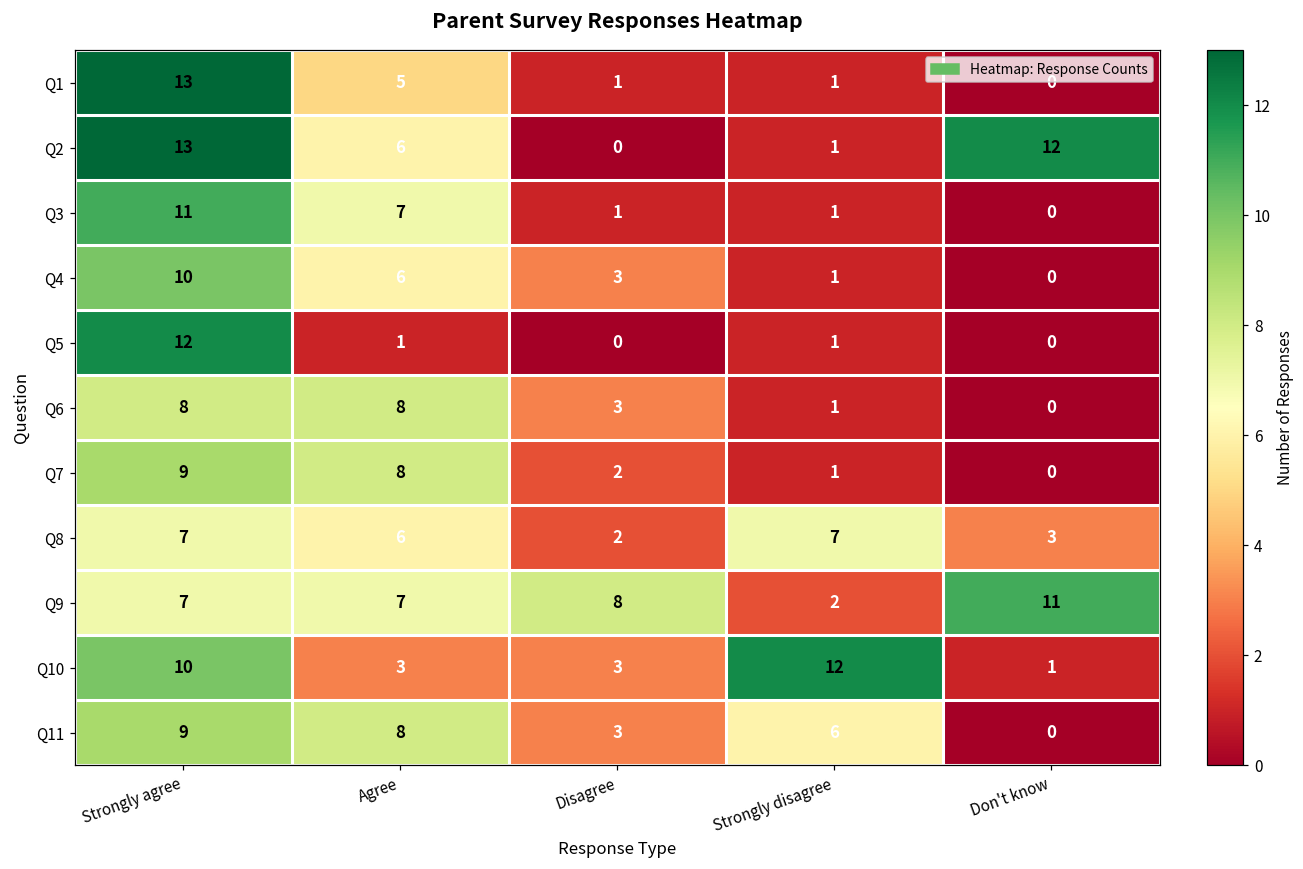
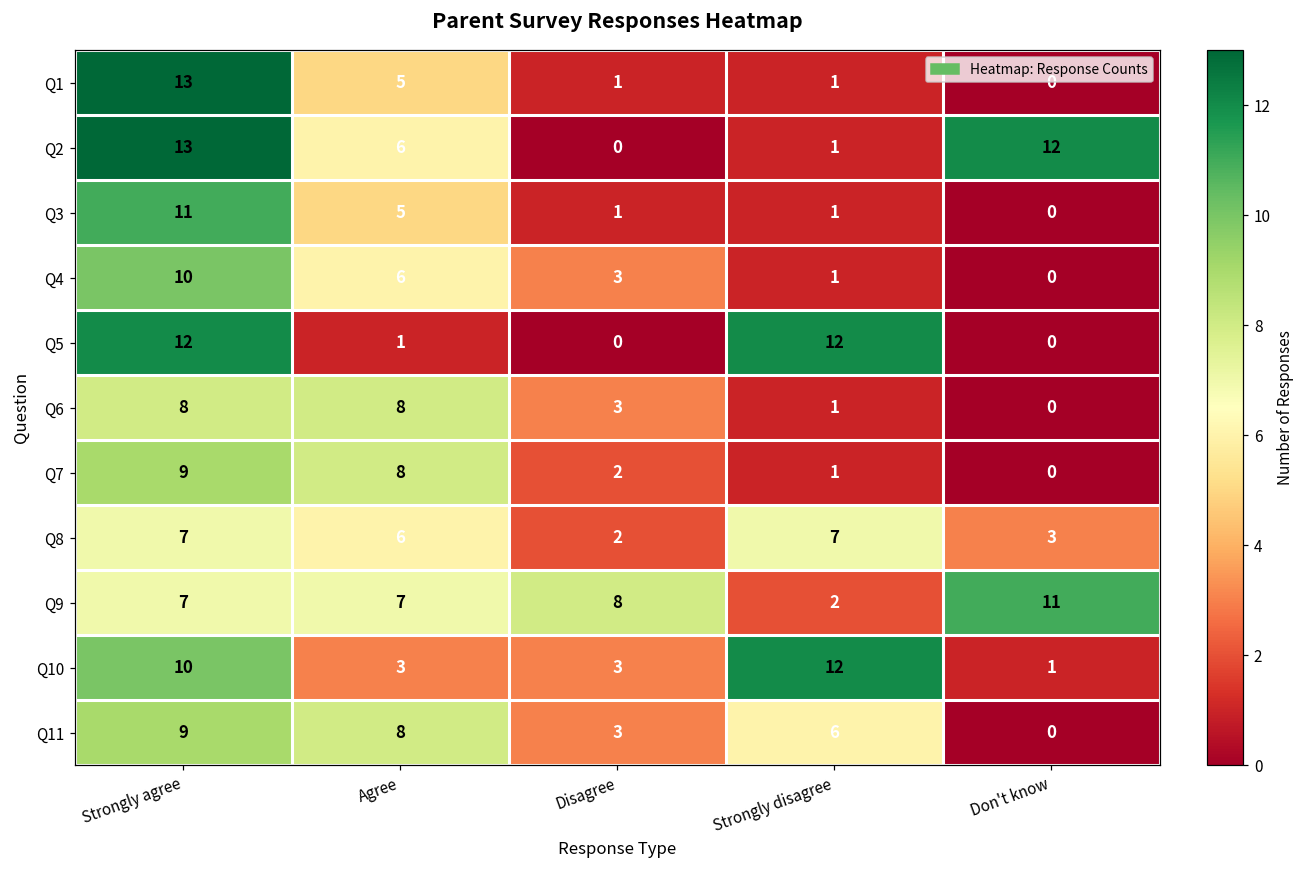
Q3, Agree: 7 -> 5
Q5, Strongly disagree: 1 -> 12
